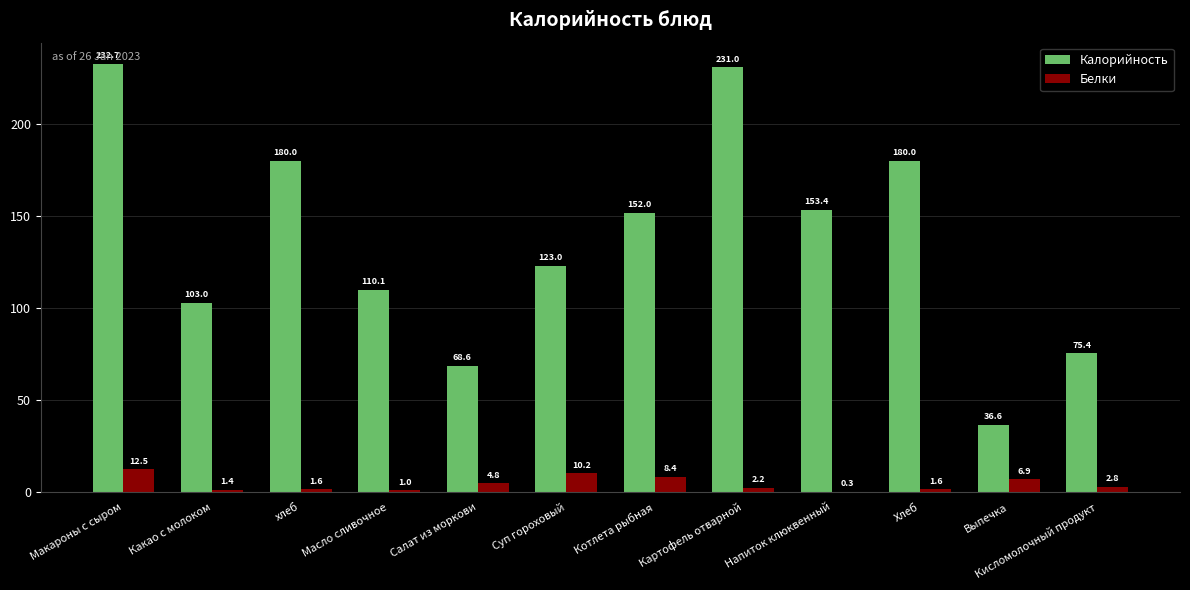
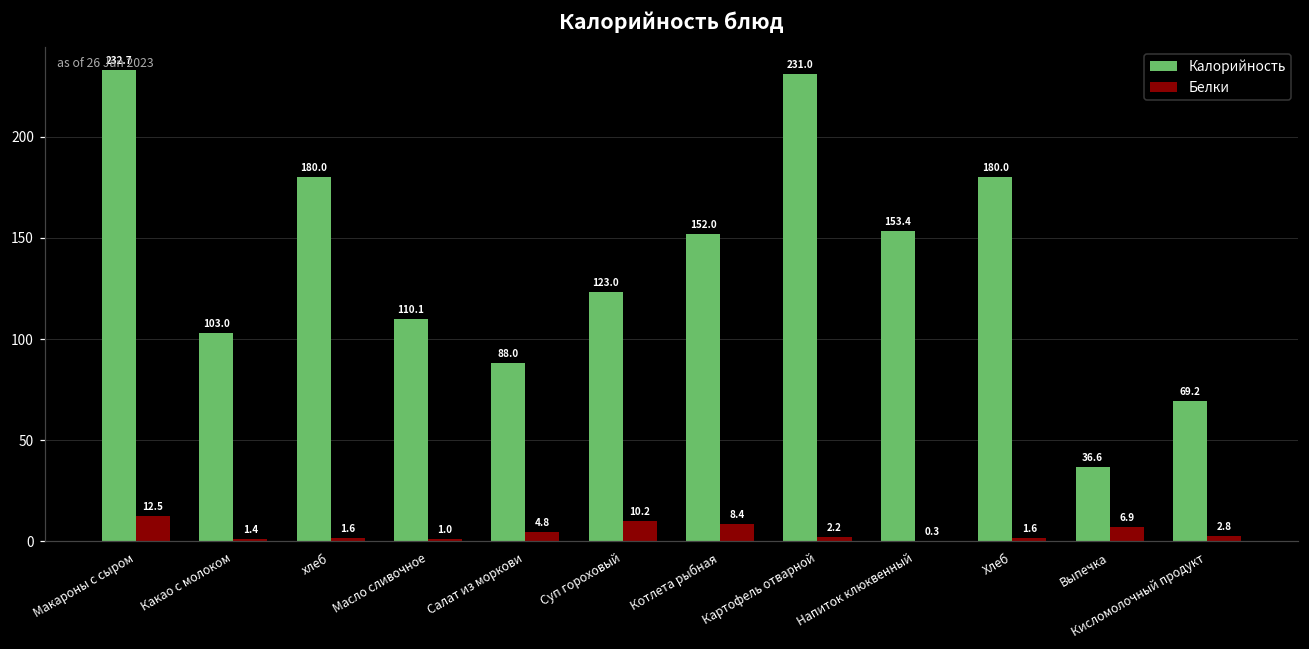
Калорийность, Салат из моркови: 68.6 -> 88.0
Калорийность, Кисломолочный продукт: 75.4 -> 69.2
